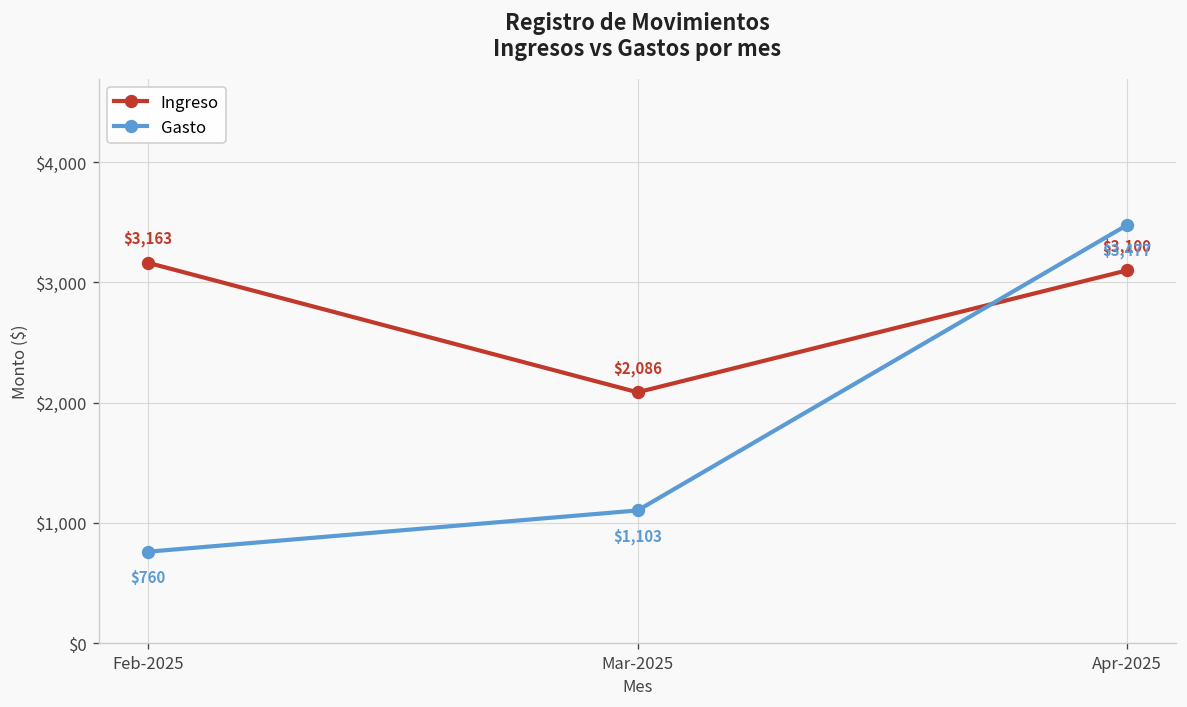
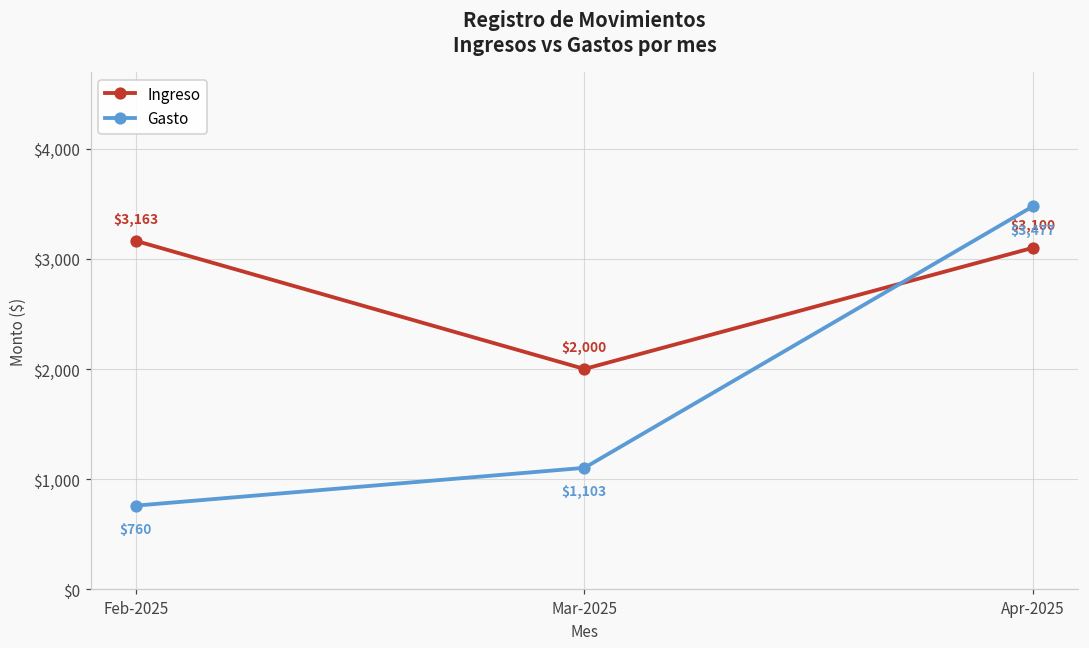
Ingreso, Mar-2025: $2,086 -> $2,000
